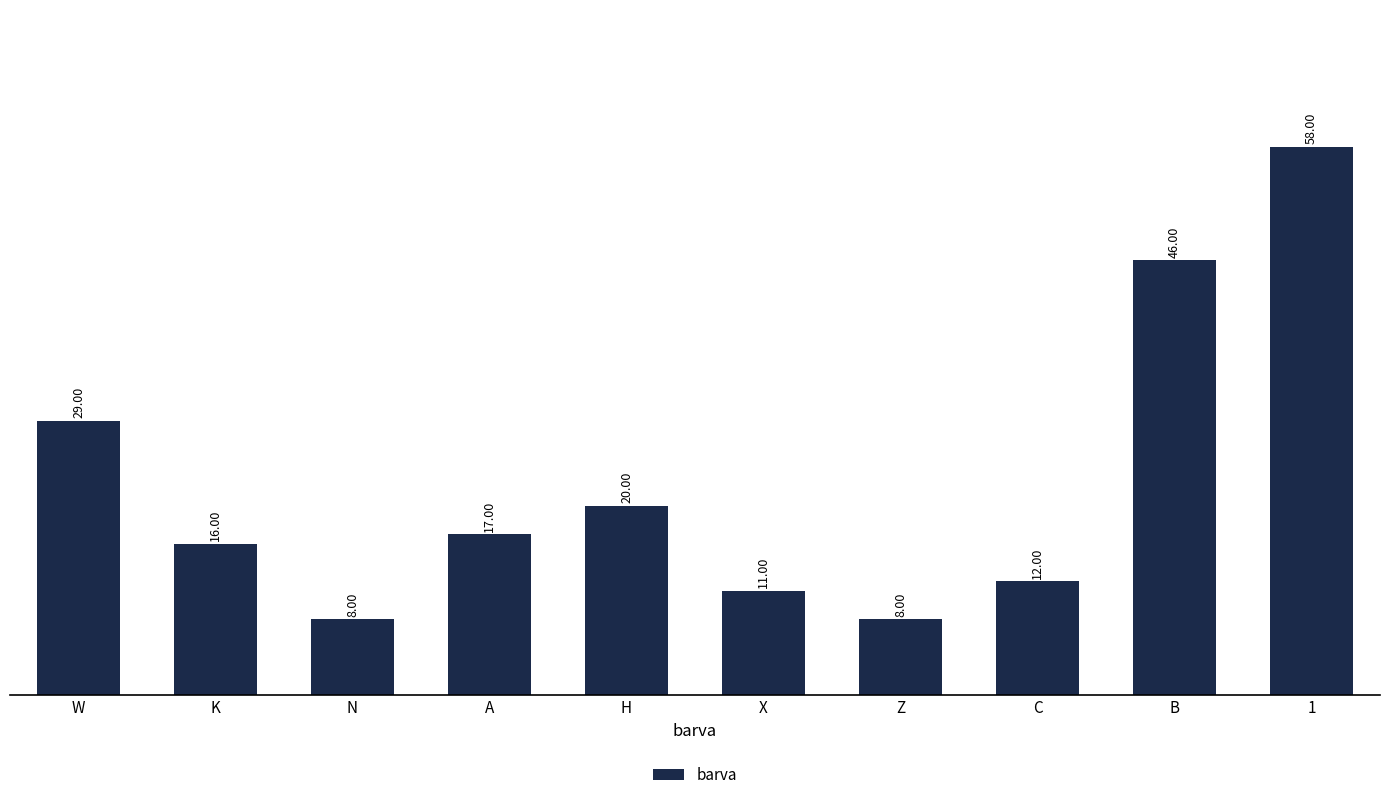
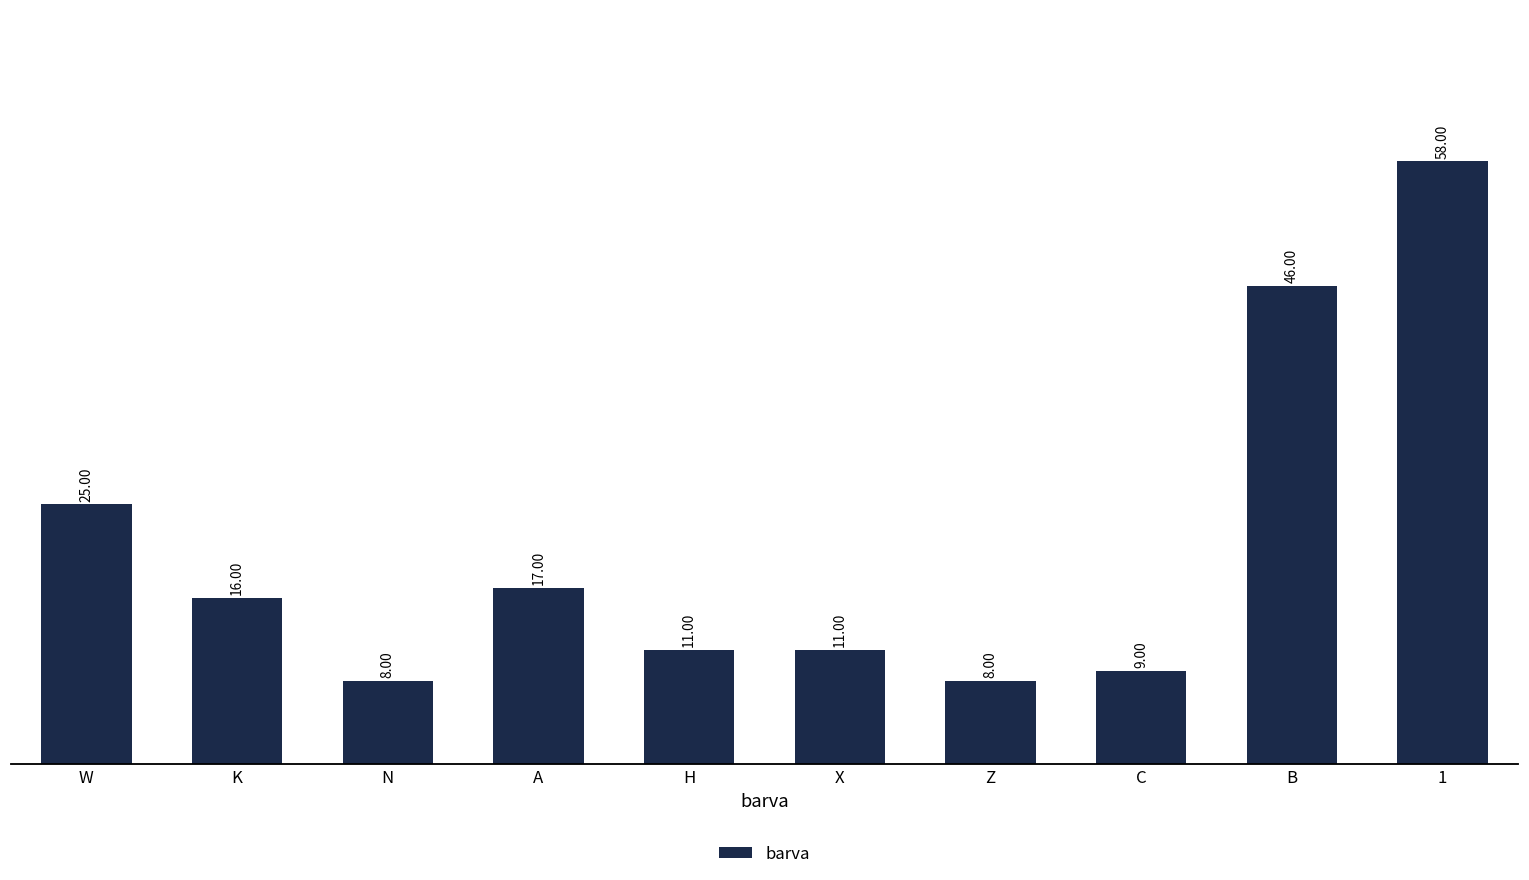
W: 29.00 -> 25.00
H: 20.00 -> 11.00
C: 12.00 -> 9.00
